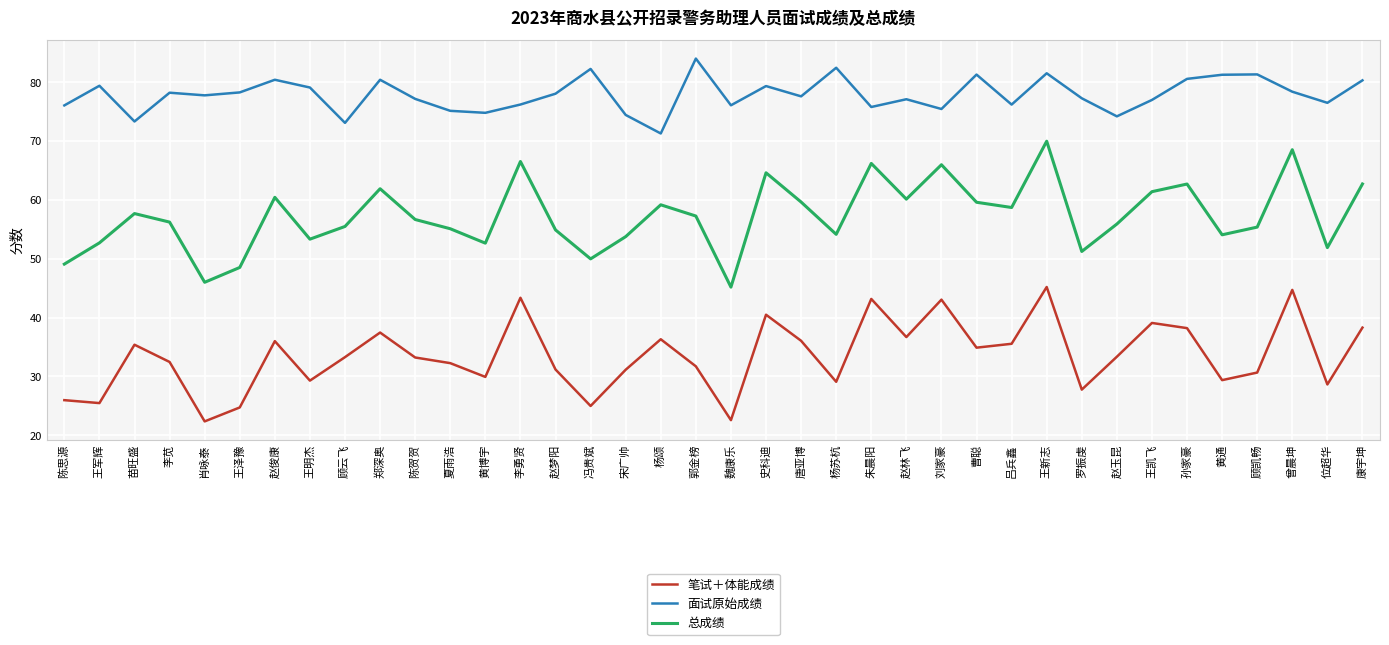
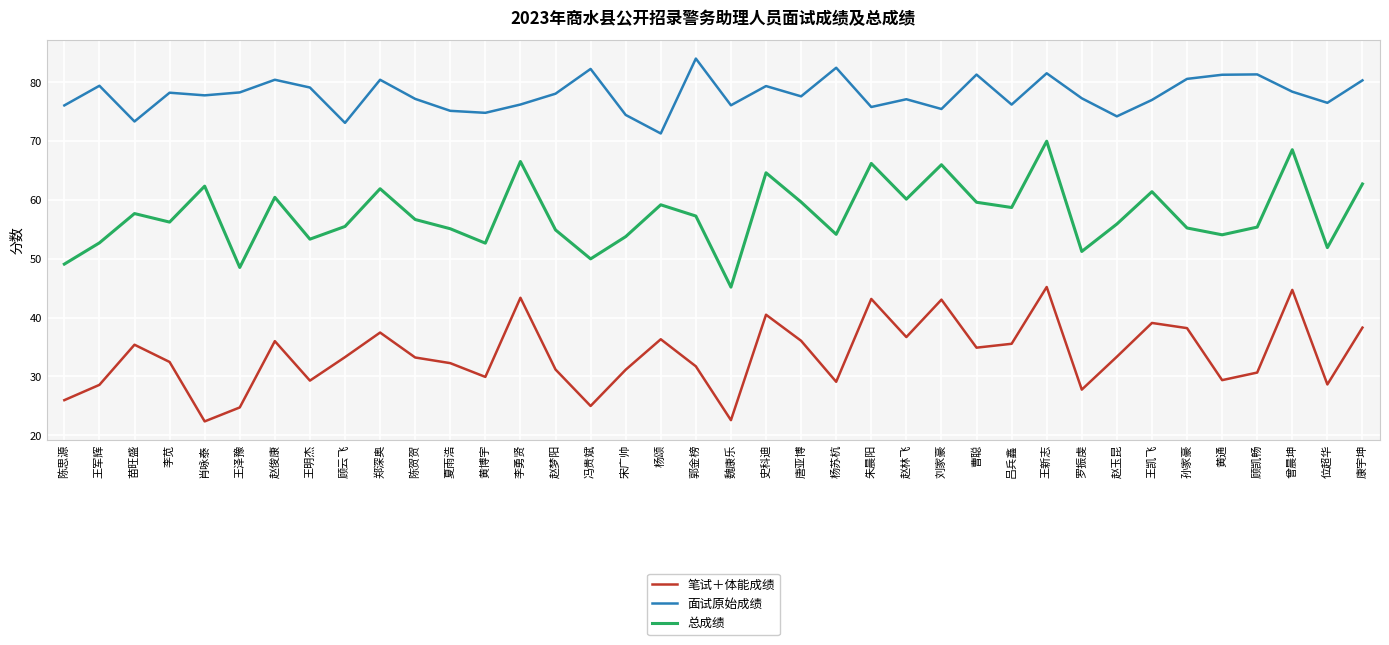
笔试＋体能成绩, 王军辉: 25 -> 29
总成绩, 肖咏泰: 46 -> 62
总成绩, 孙家豪: 63 -> 55
